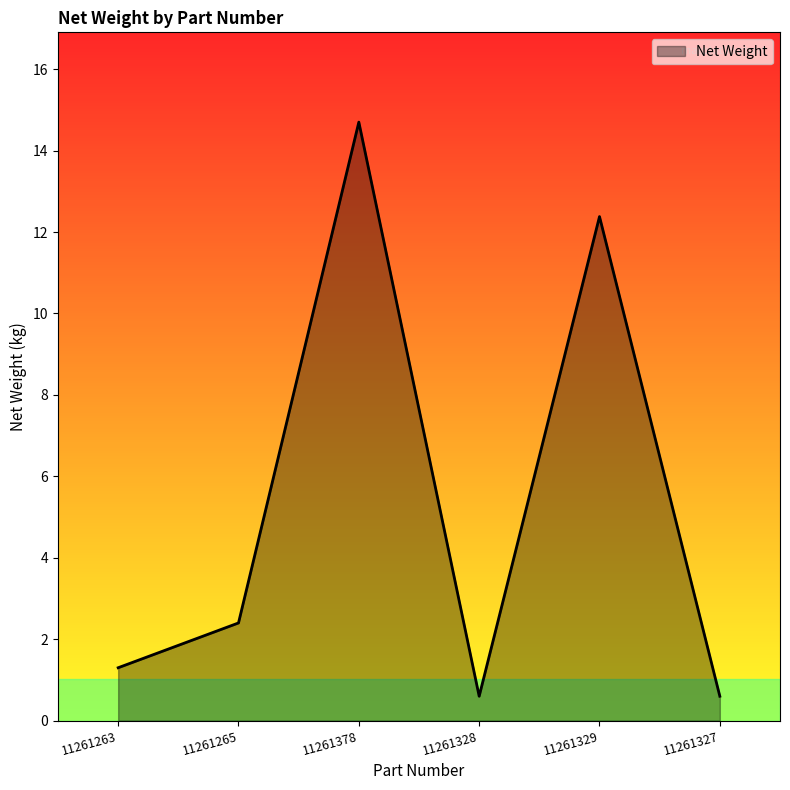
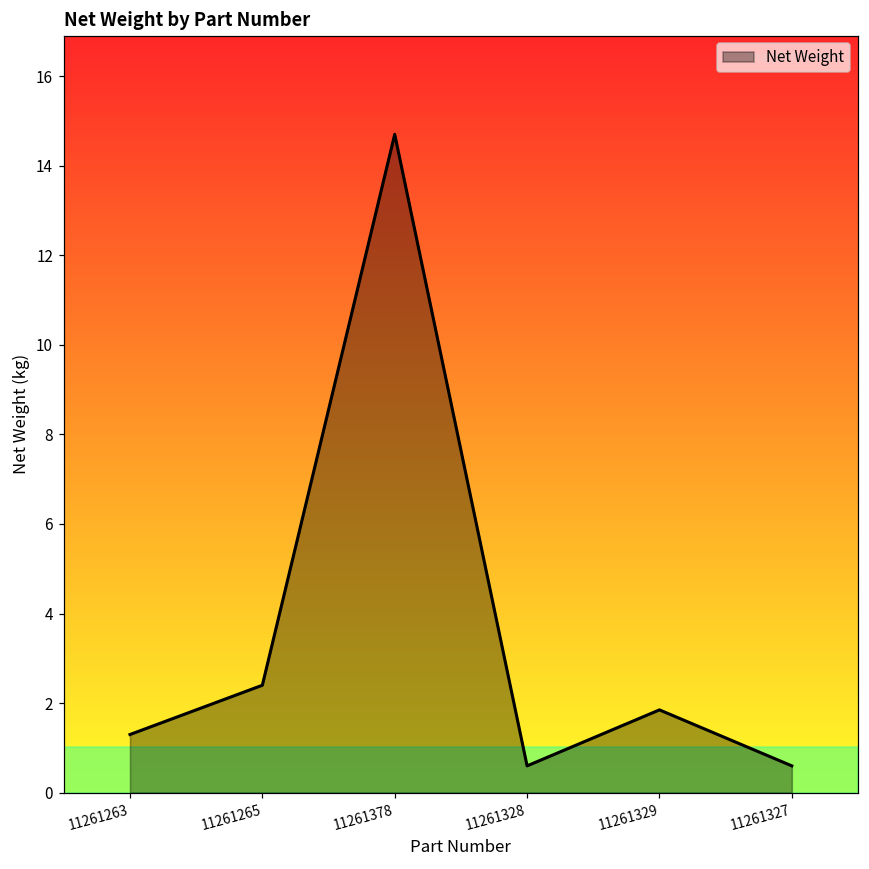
11261329: 12.4 -> 1.9
